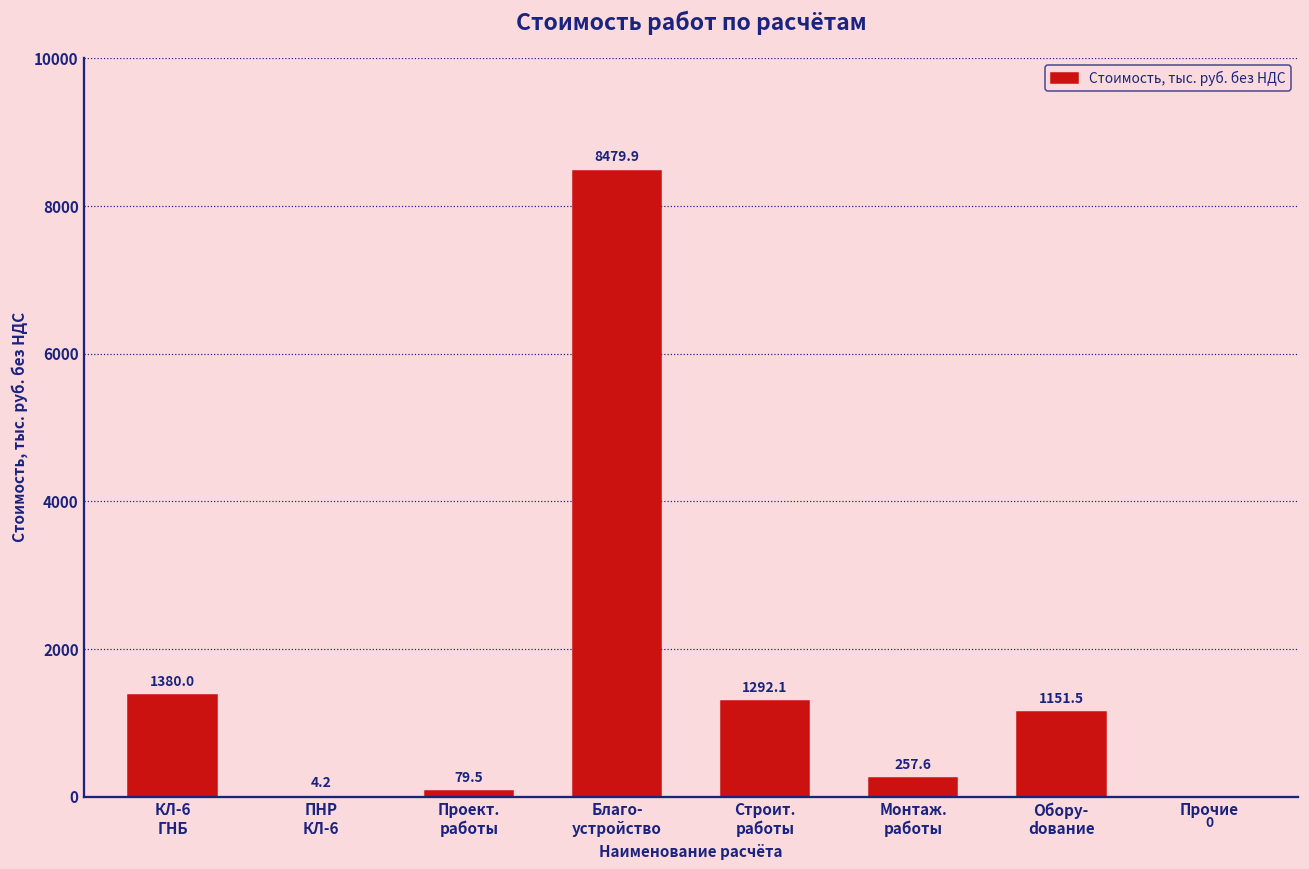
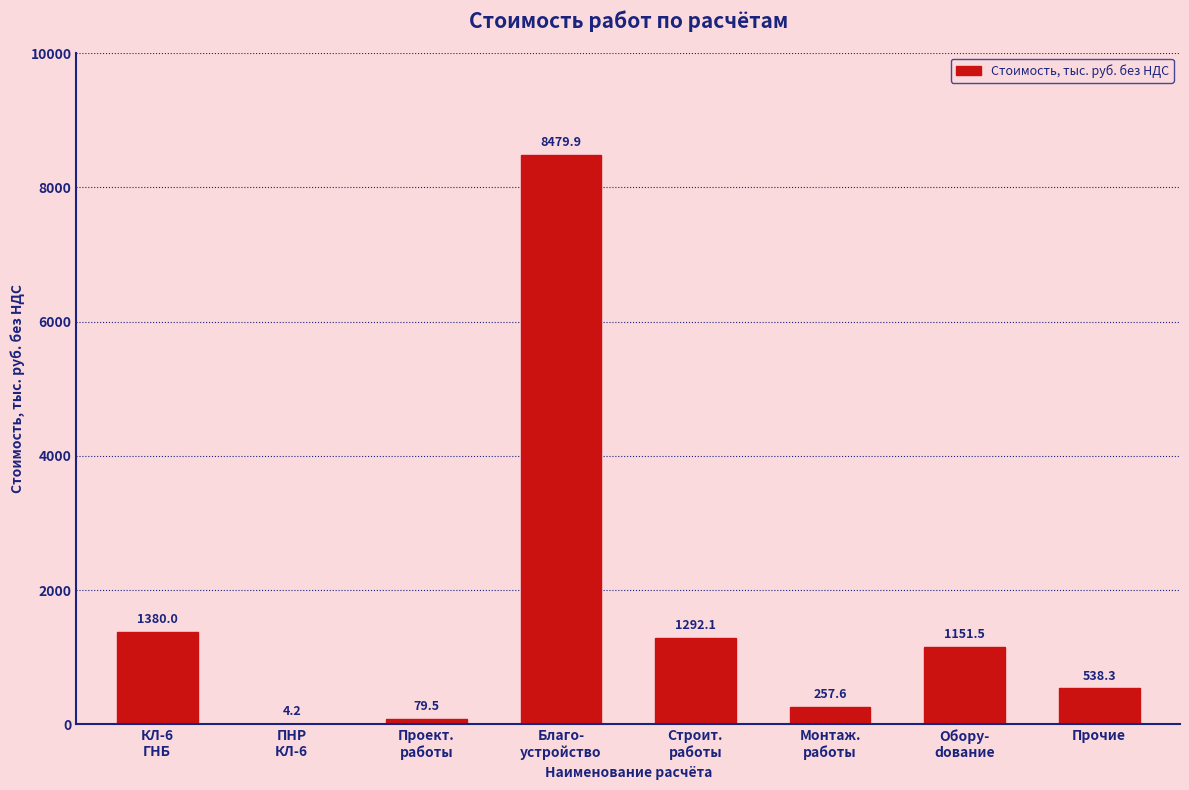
Прочие: 0 -> 538.3
